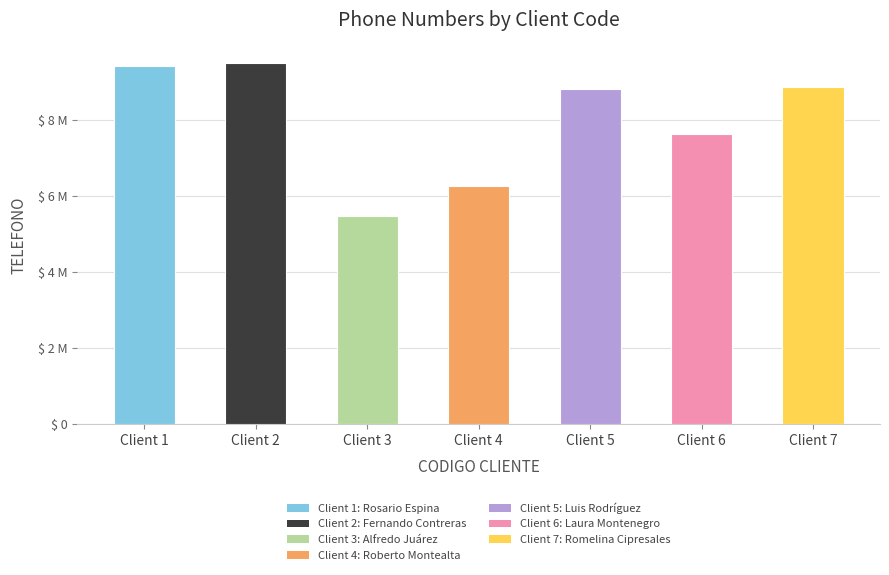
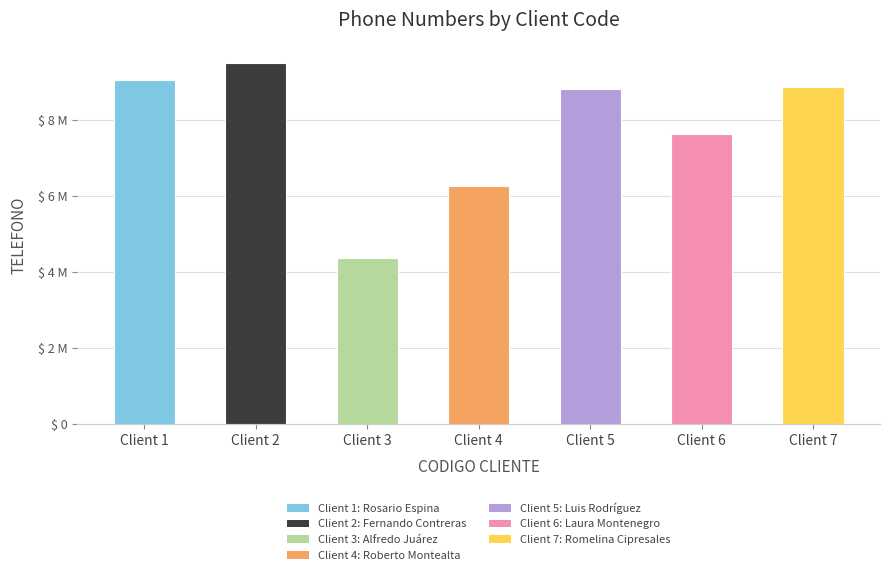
Client 1: $ 9400000 -> $ 9000000
Client 3: $ 5500000 -> $ 4400000
